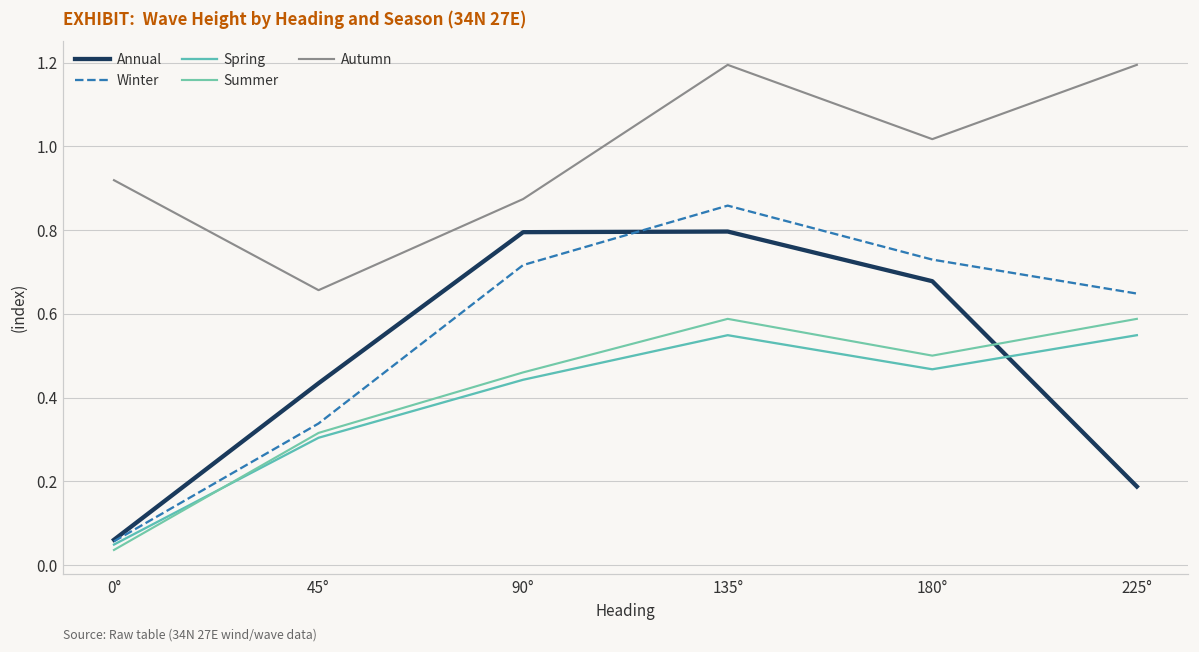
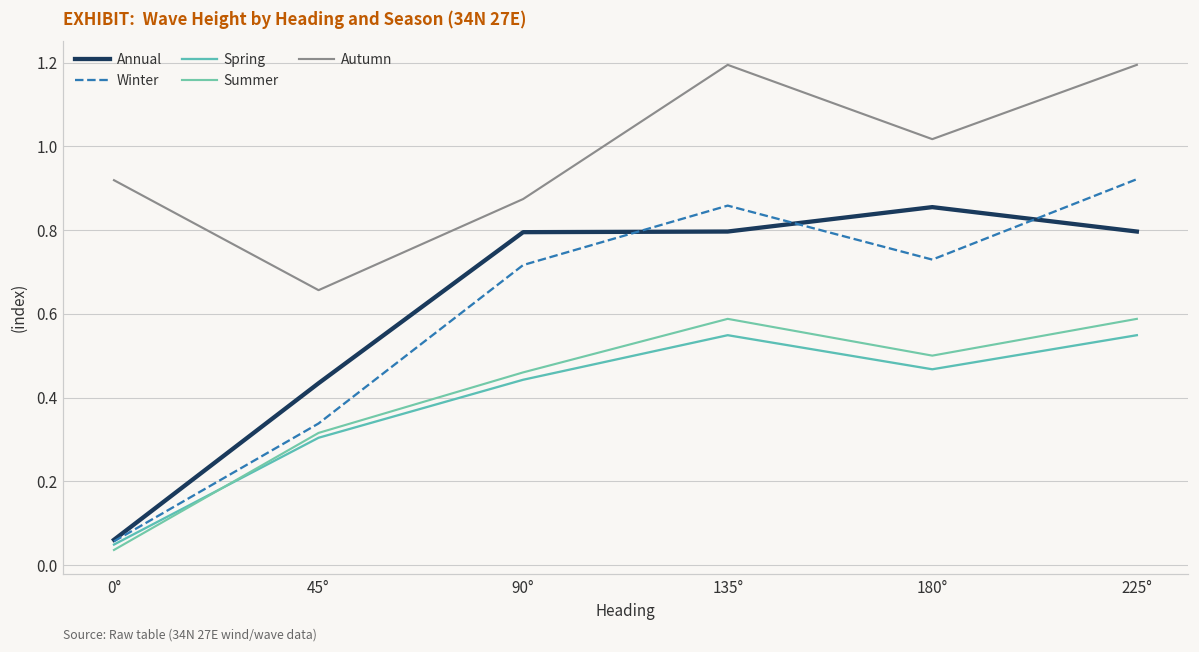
Annual, 180°: 0.68 -> 0.85
Annual, 225°: 0.19 -> 0.80
Winter, 225°: 0.65 -> 0.92
